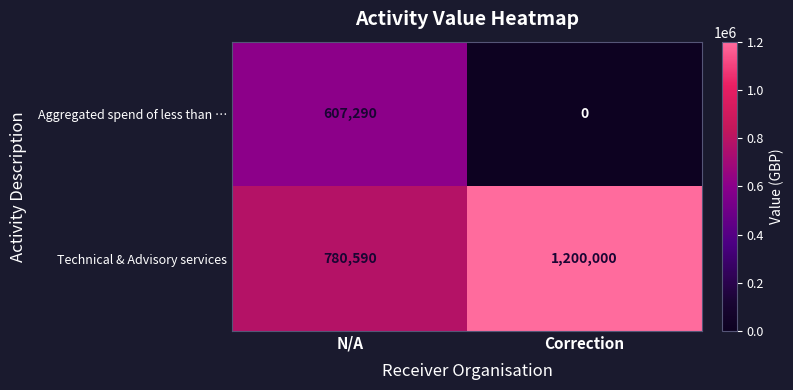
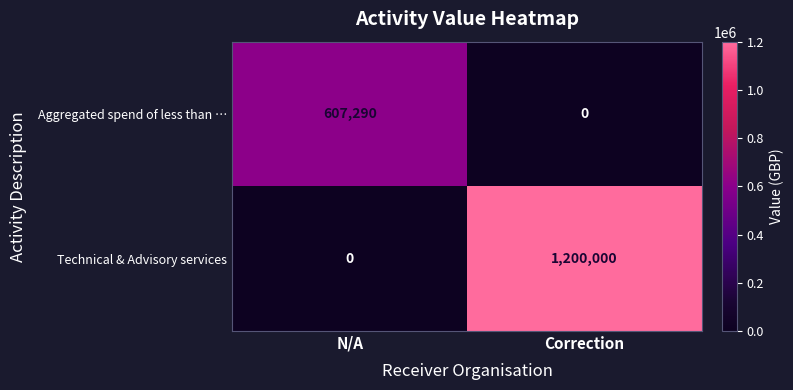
Technical & Advisory services, N/A: 780,590 -> 0
